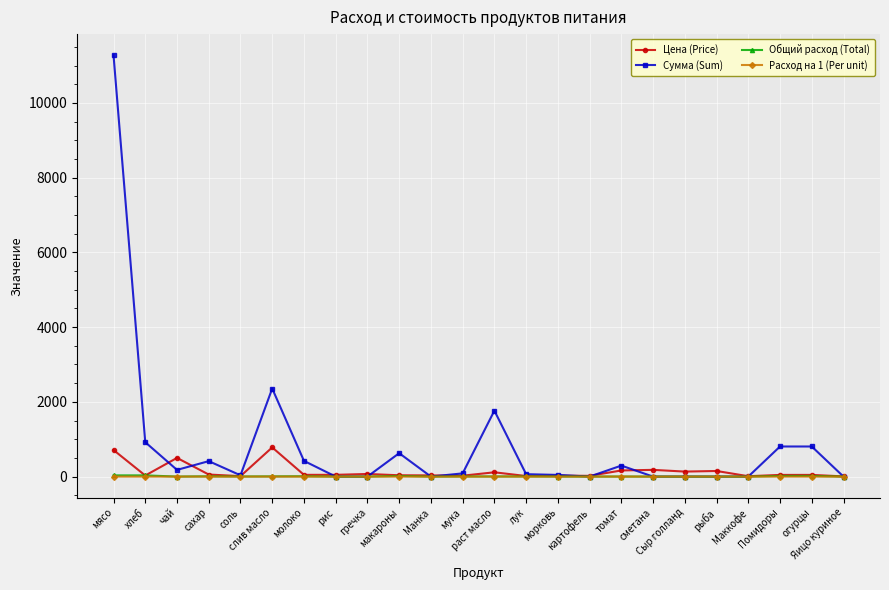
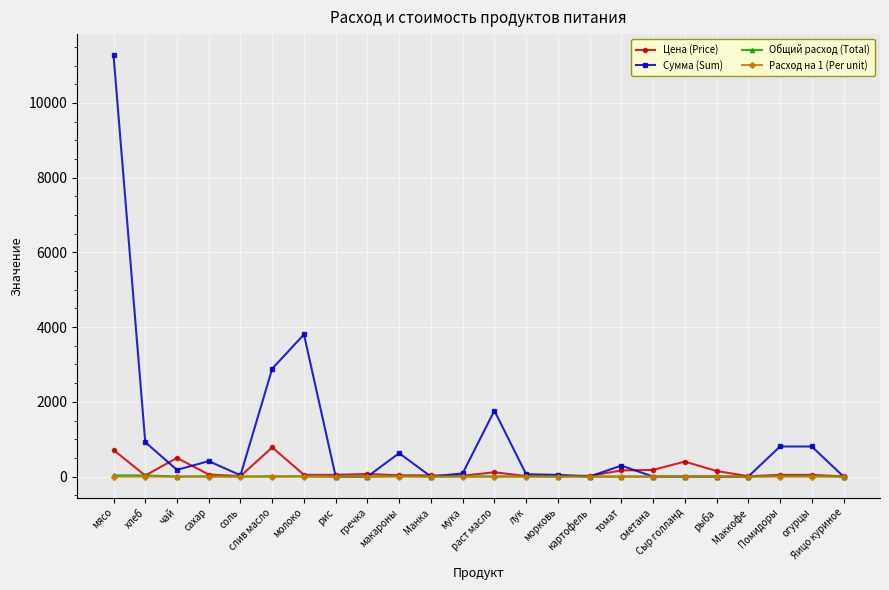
Сумма (Sum), слив масло: 2400 -> 2900
Сумма (Sum), молоко: 400 -> 3800
Цена (Price), Сыр голланд: 100 -> 400
